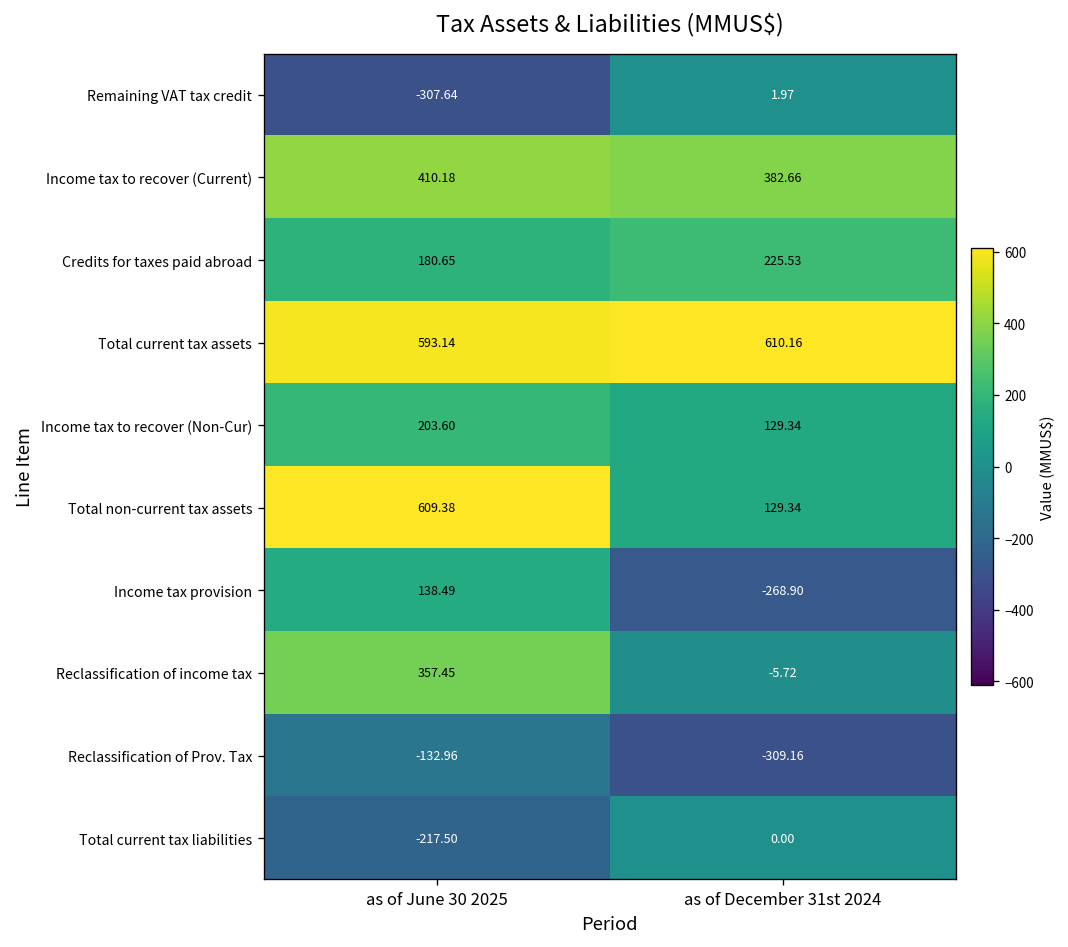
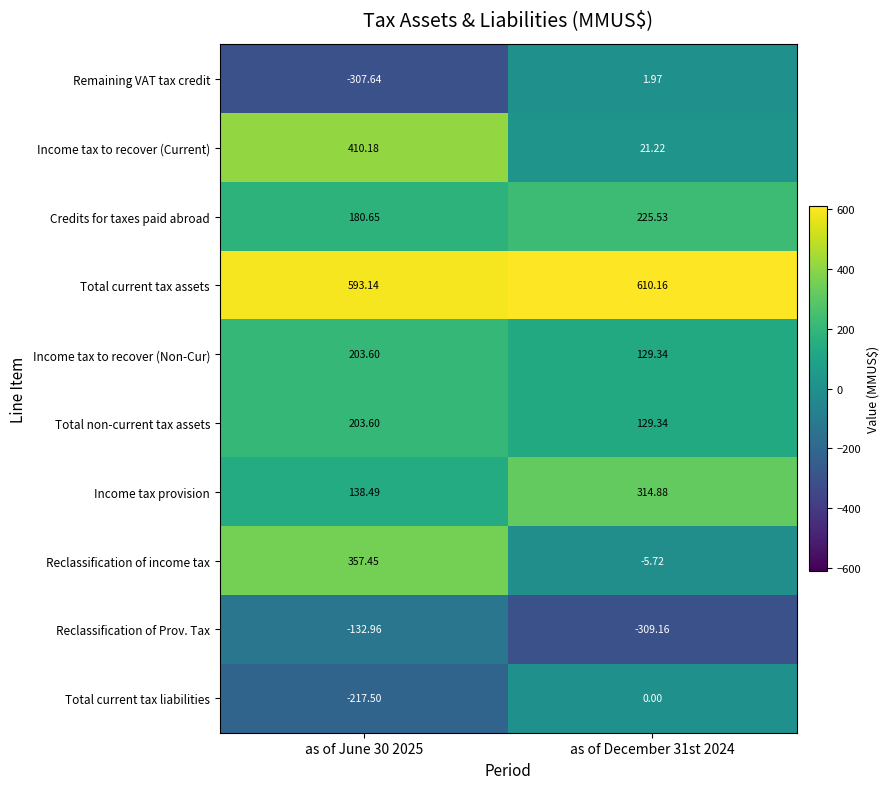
Income tax to recover (Current), as of December 31st 2024: 382.66 -> 21.22
Total non-current tax assets, as of June 30 2025: 609.38 -> 203.60
Income tax provision, as of December 31st 2024: -268.90 -> 314.88
